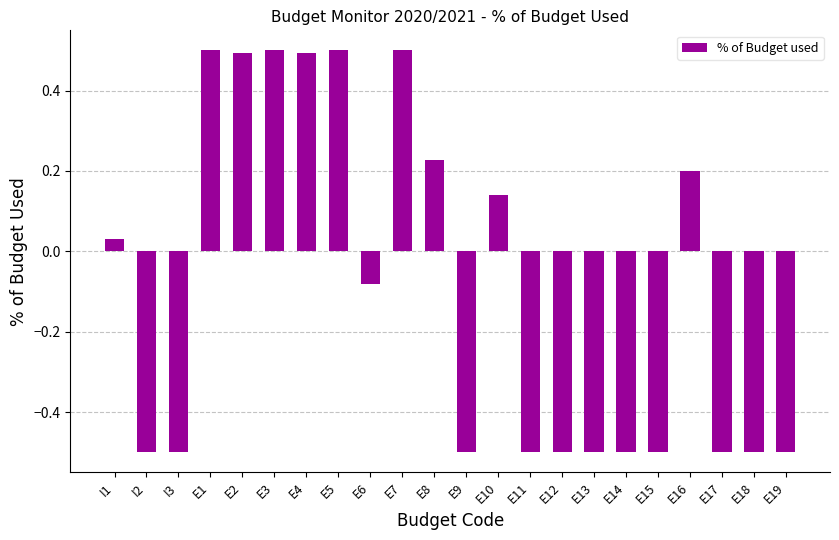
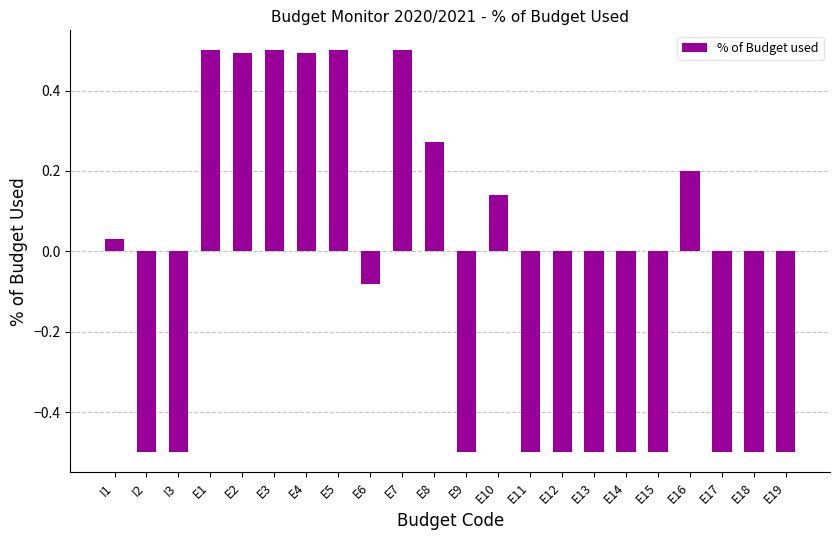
E8: 0.23 -> 0.27
